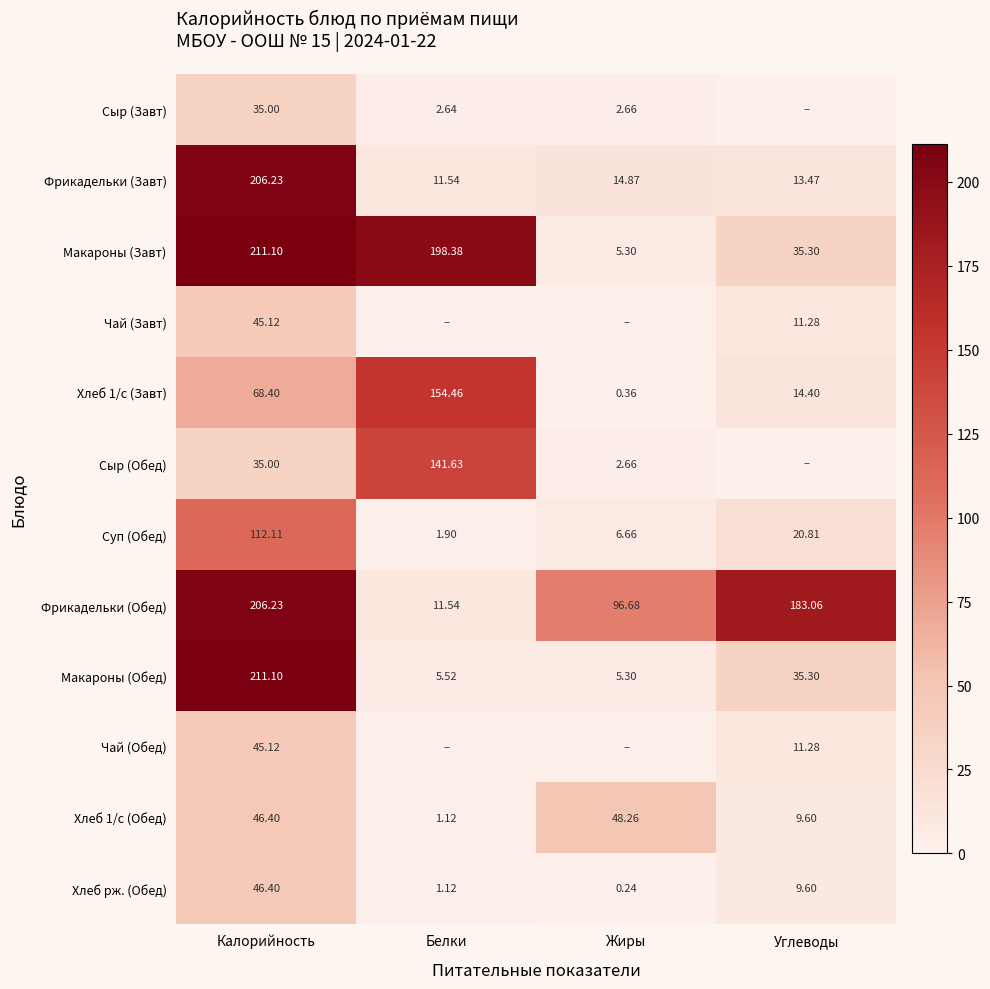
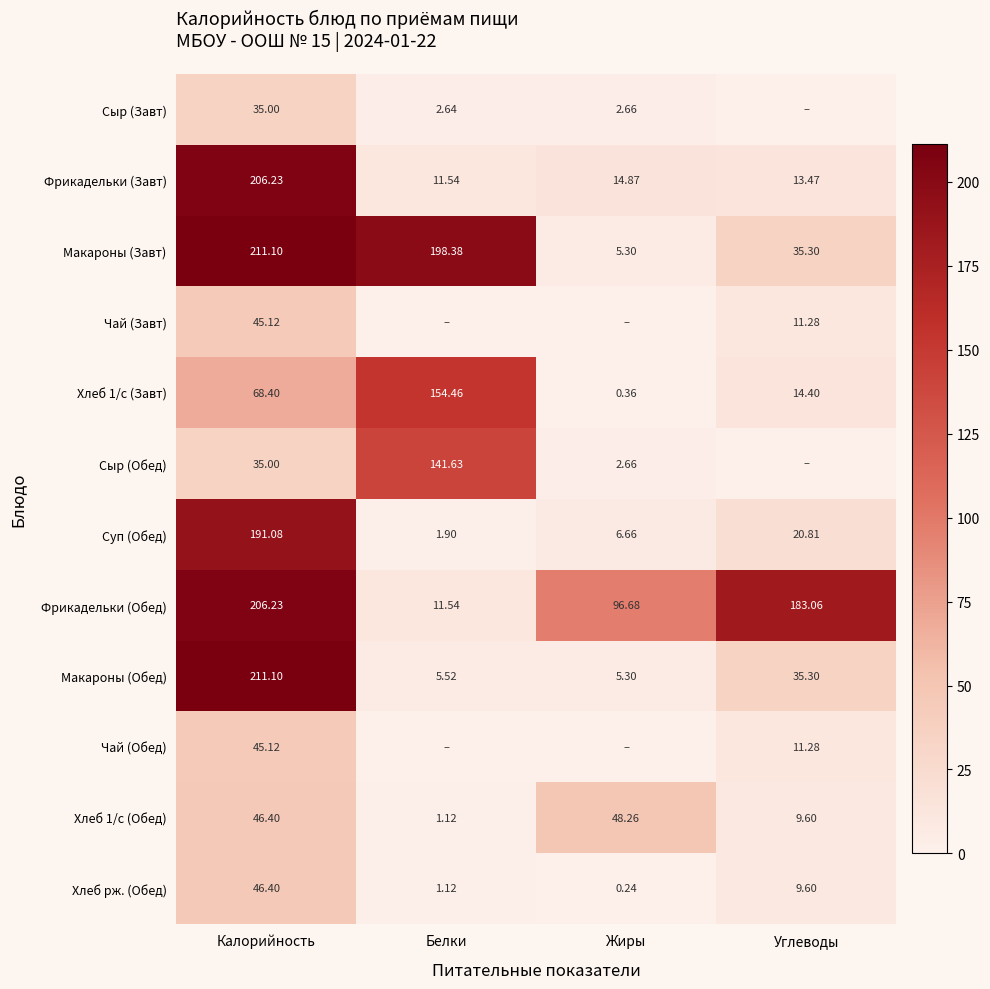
Суп (Обед), Калорийность: 112.11 -> 191.08
